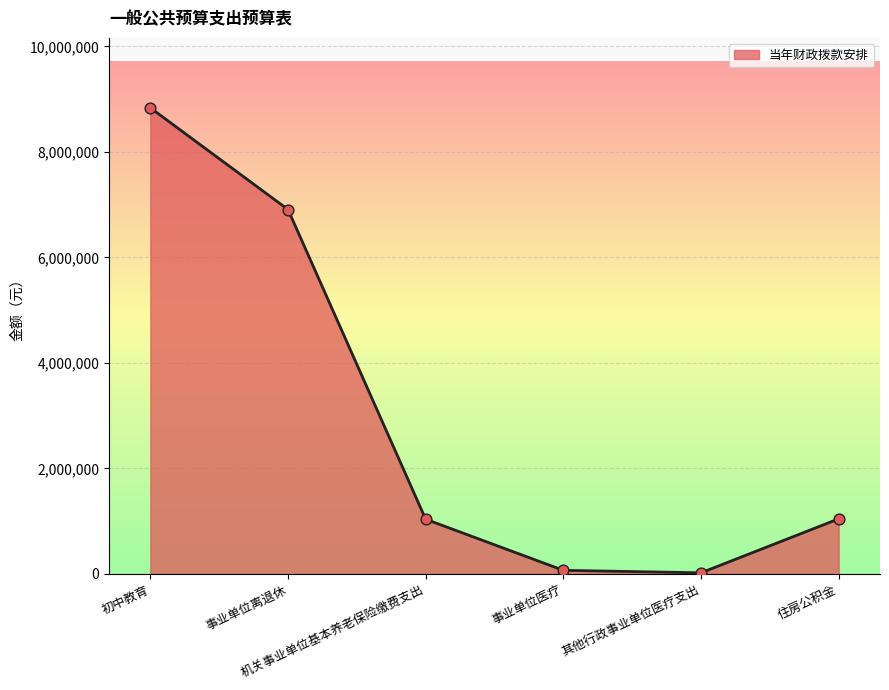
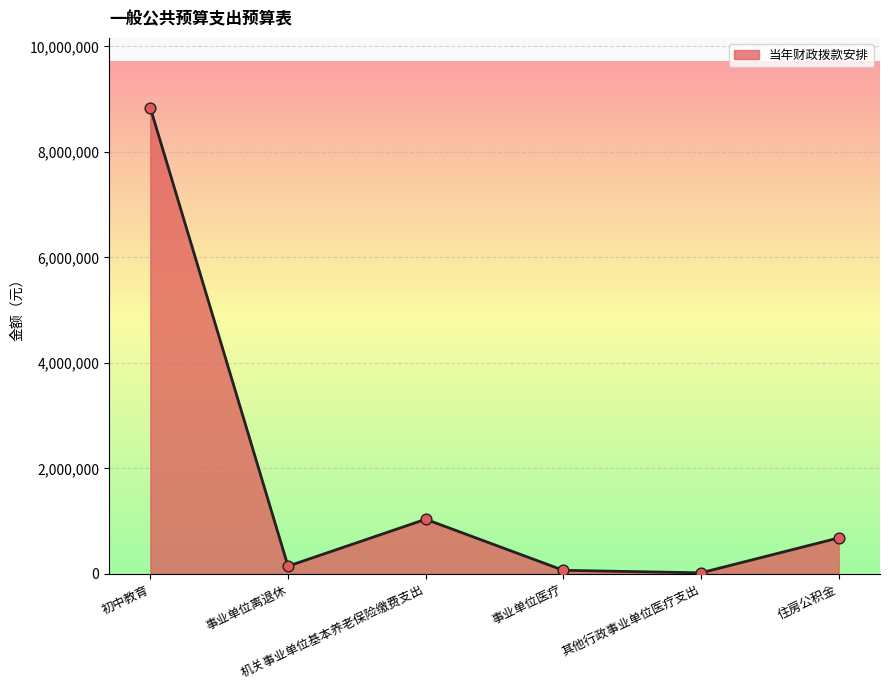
事业单位离退休: 6,900,000 -> 100,000
住房公积金: 1,000,000 -> 700,000
